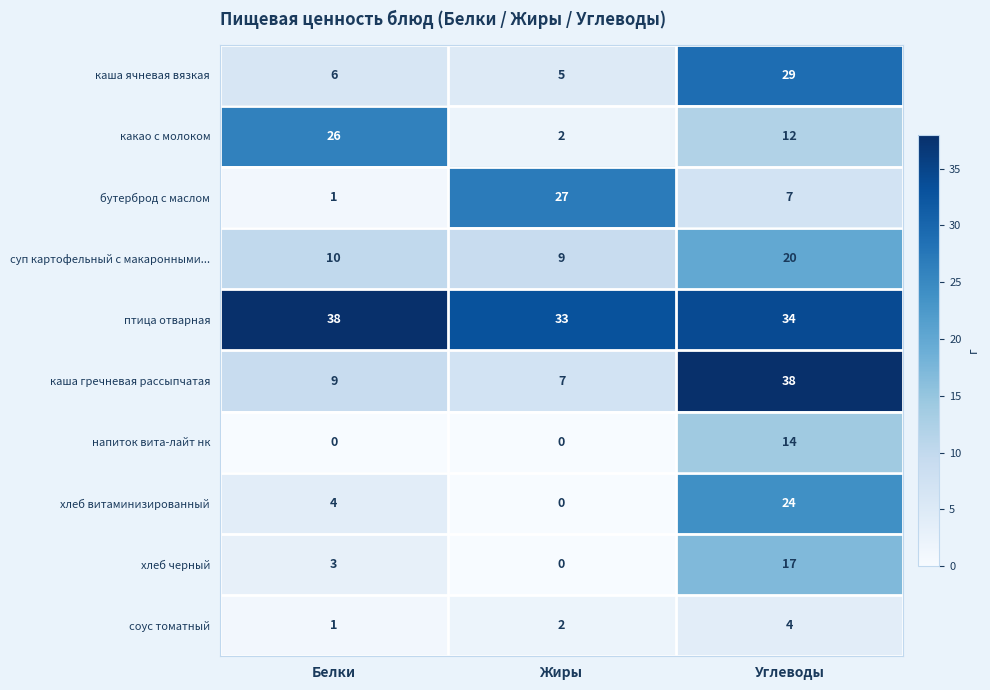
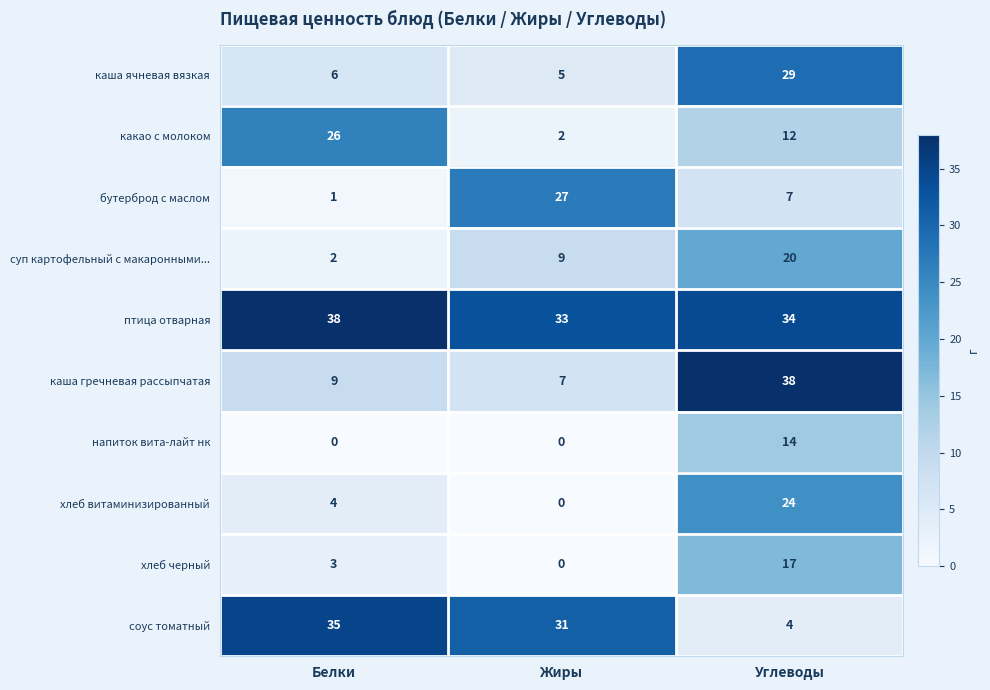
суп картофельный с макаронными..., Белки: 10 -> 2
соус томатный, Белки: 1 -> 35
соус томатный, Жиры: 2 -> 31
